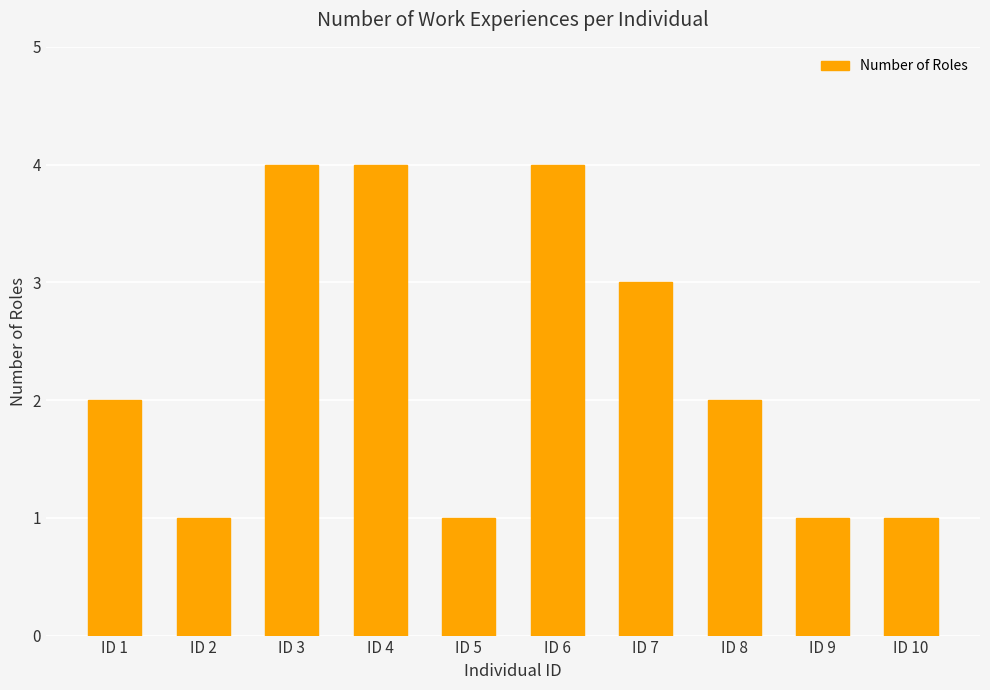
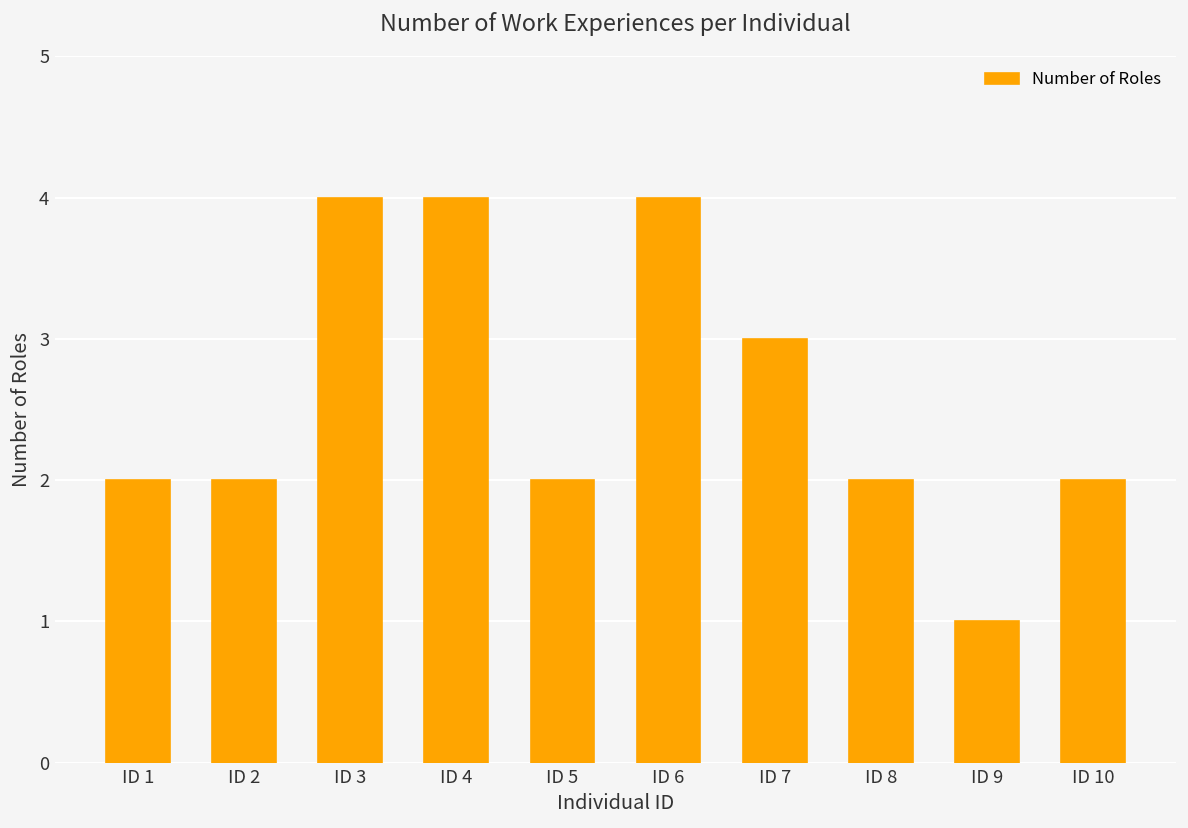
ID 2: 1 -> 2
ID 5: 1 -> 2
ID 10: 1 -> 2
